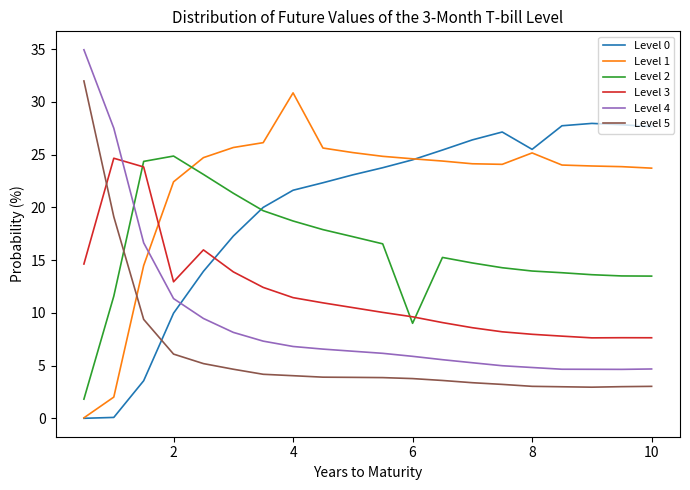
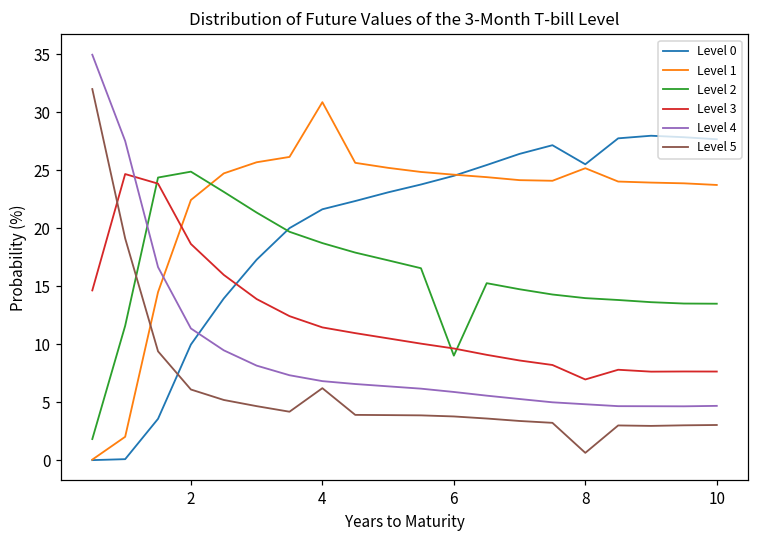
Level 3, 2: 12.9 -> 18.6
Level 5, 4: 4.0 -> 6.2
Level 3, 8: 8.0 -> 7.0
Level 5, 8: 3.0 -> 0.6
